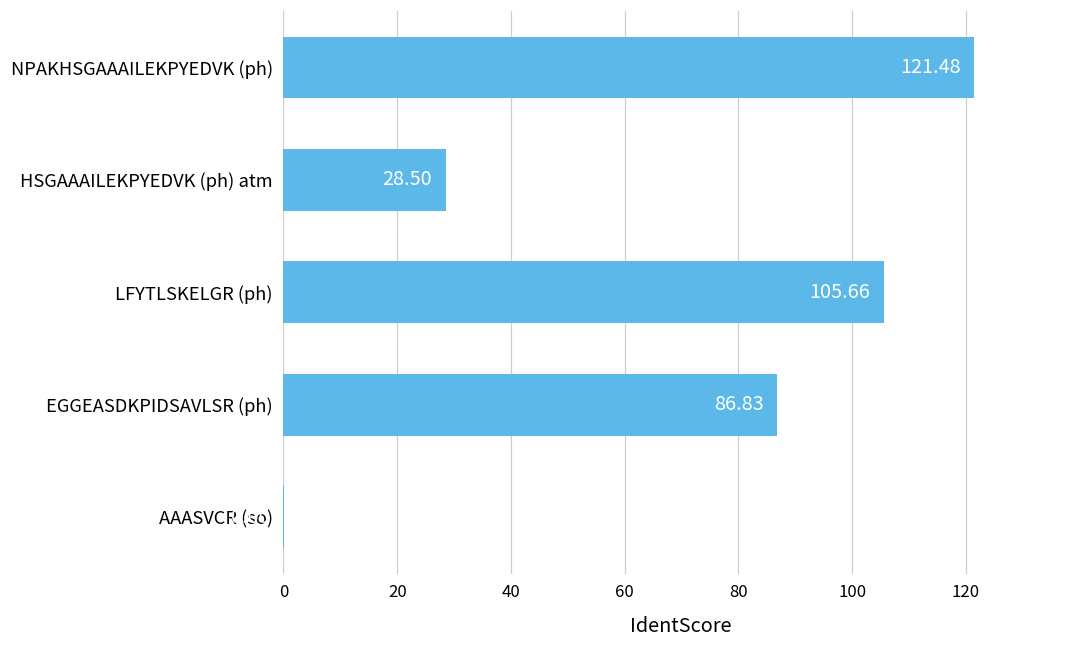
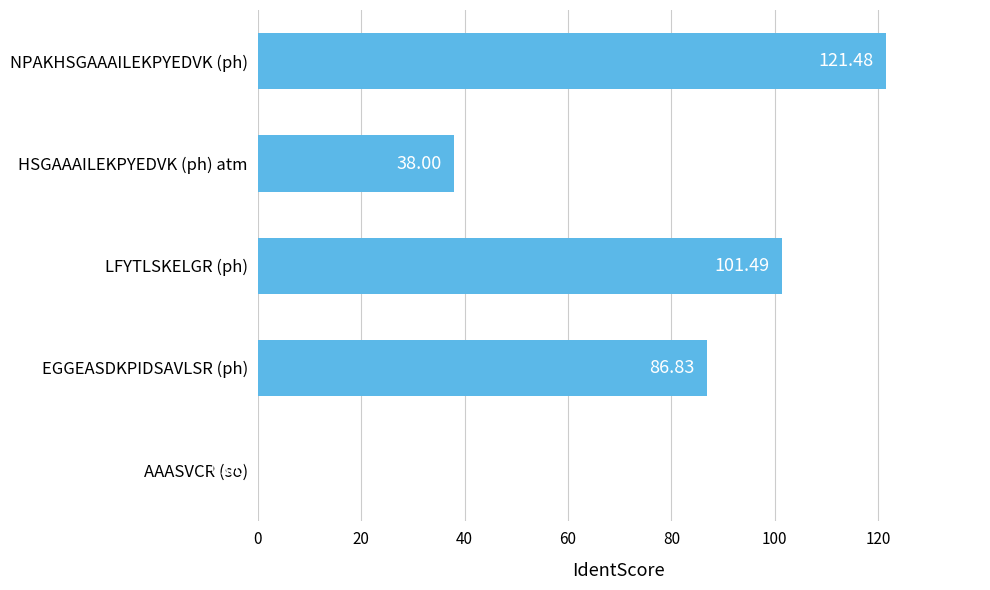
HSGAAAILEKPYEDVK (ph) atm: 28.50 -> 38.00
LFYTLSKELGR (ph): 105.66 -> 101.49
